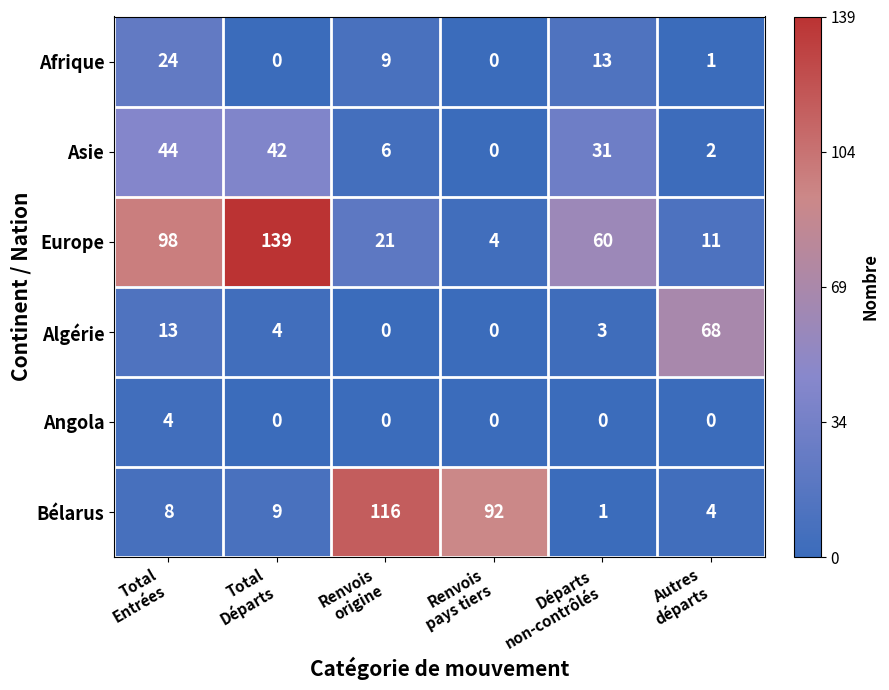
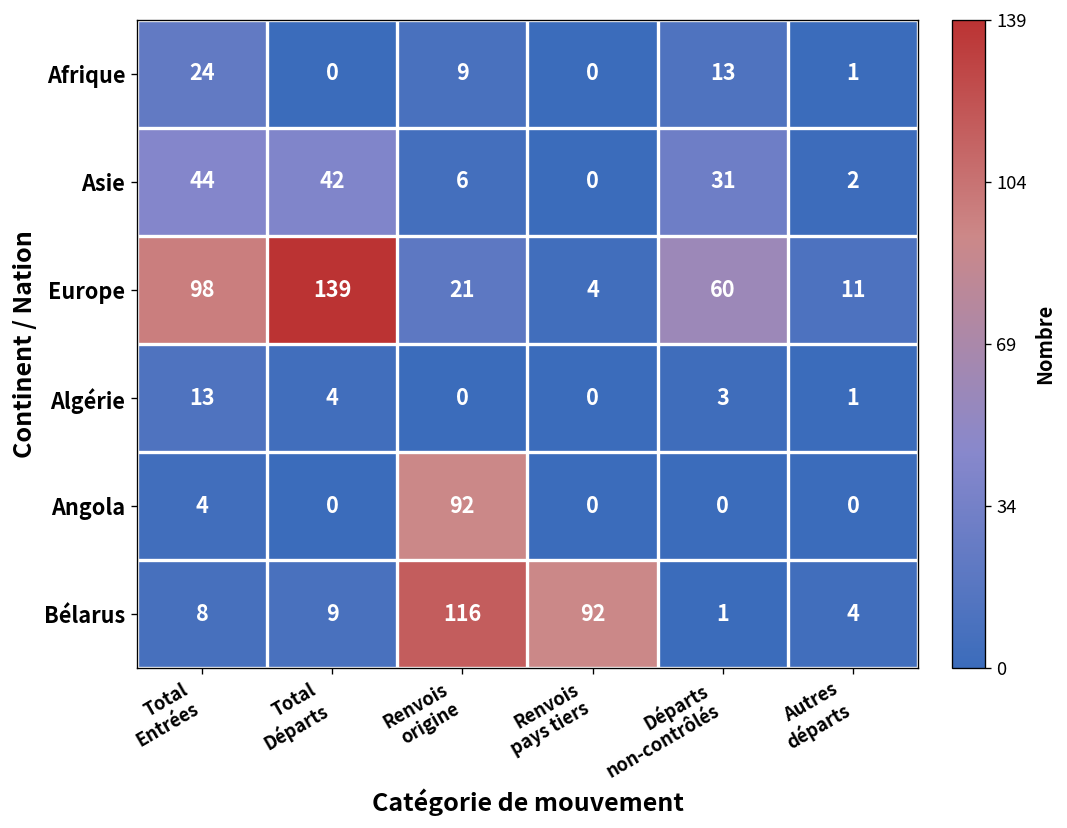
Algérie, Autres départs: 68 -> 1
Angola, Renvois origine: 0 -> 92
